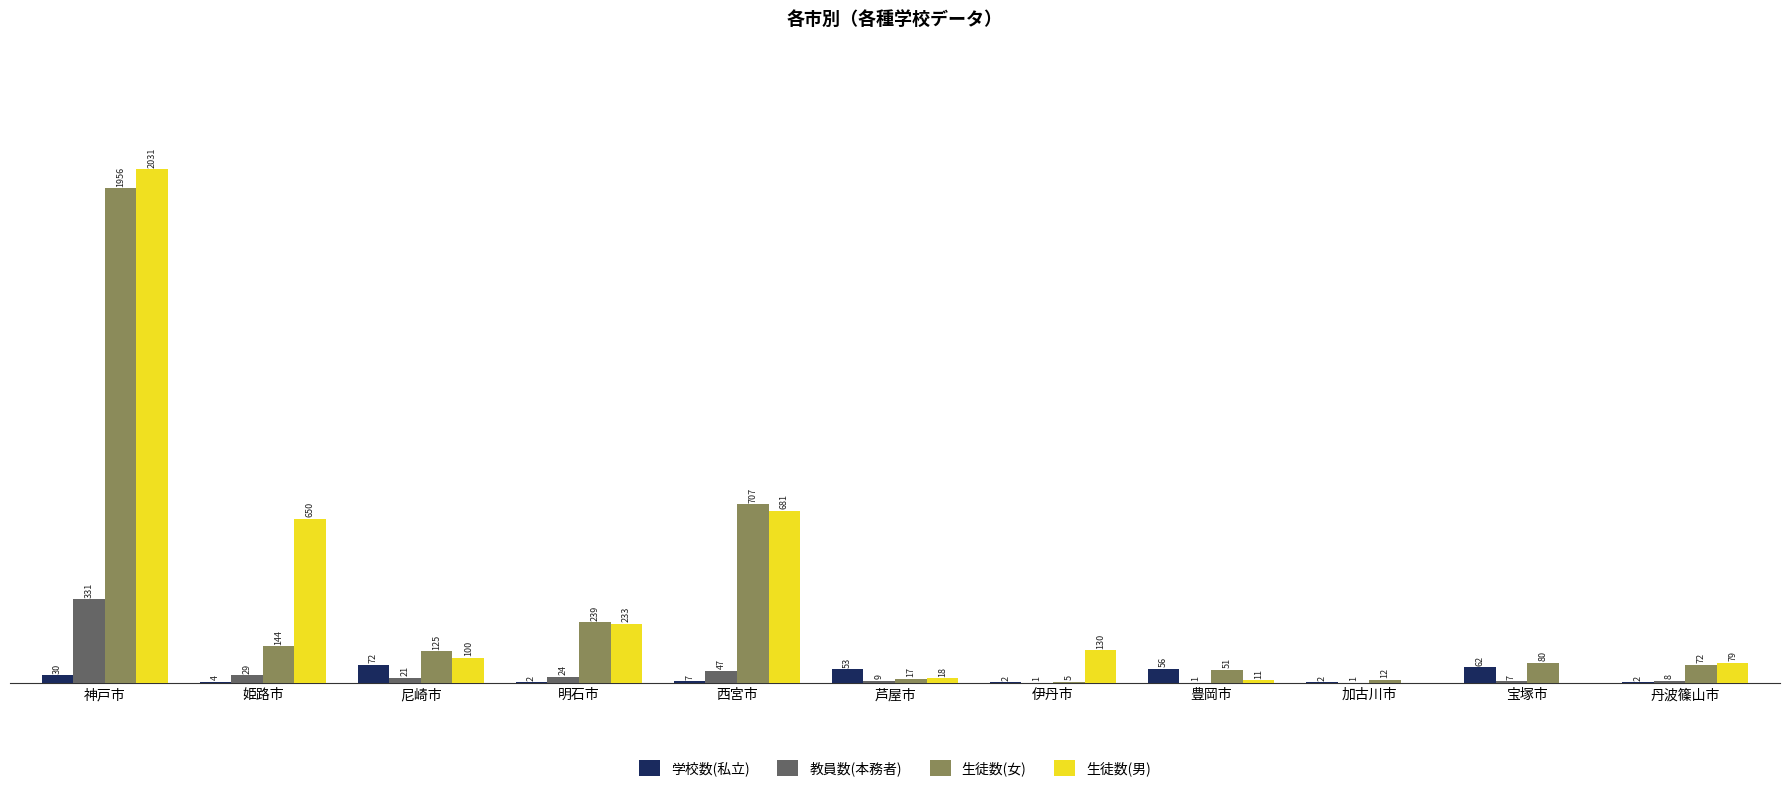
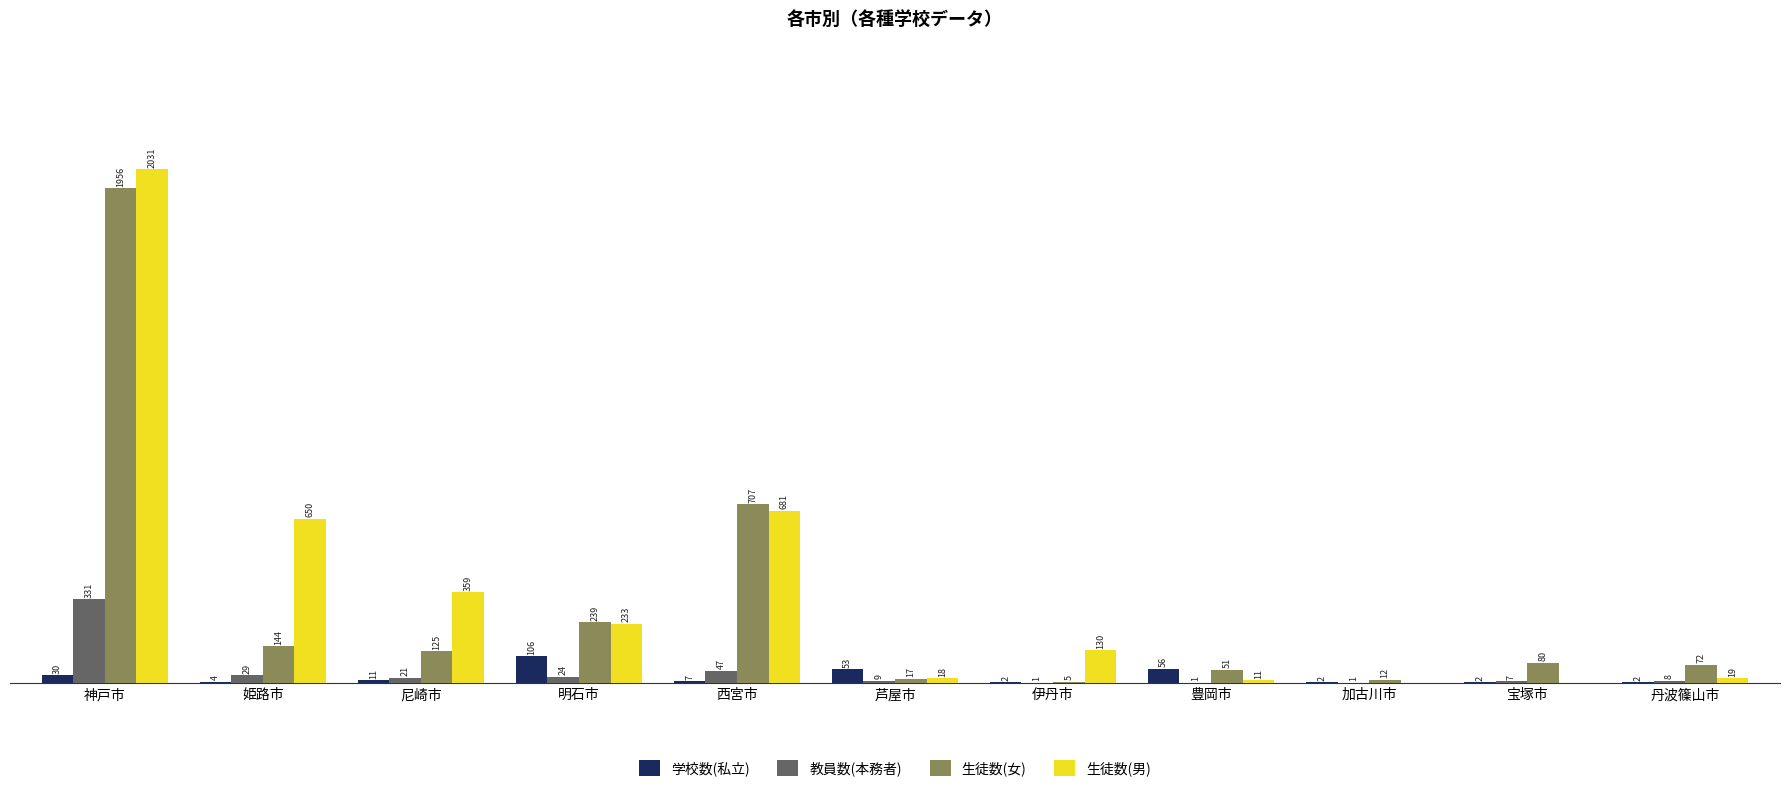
学校数(私立), 尼崎市: 72 -> 11
生徒数(男), 尼崎市: 100 -> 359
学校数(私立), 明石市: 2 -> 106
学校数(私立), 宝塚市: 62 -> 2
生徒数(男), 丹波篠山市: 79 -> 19
